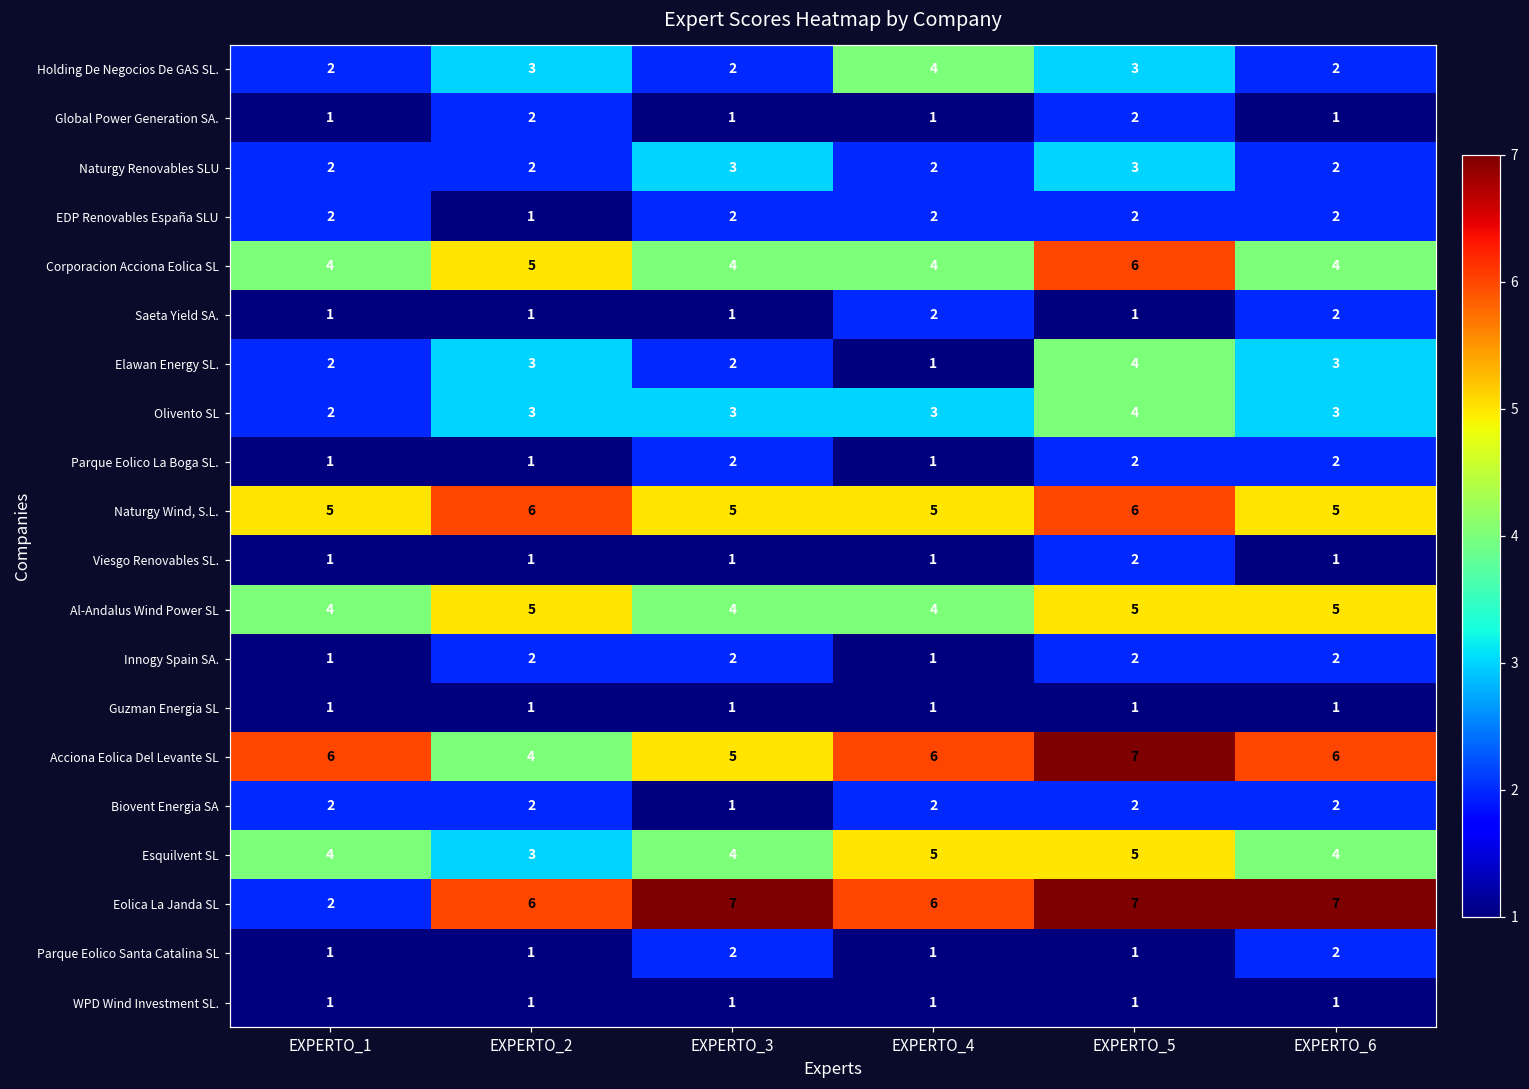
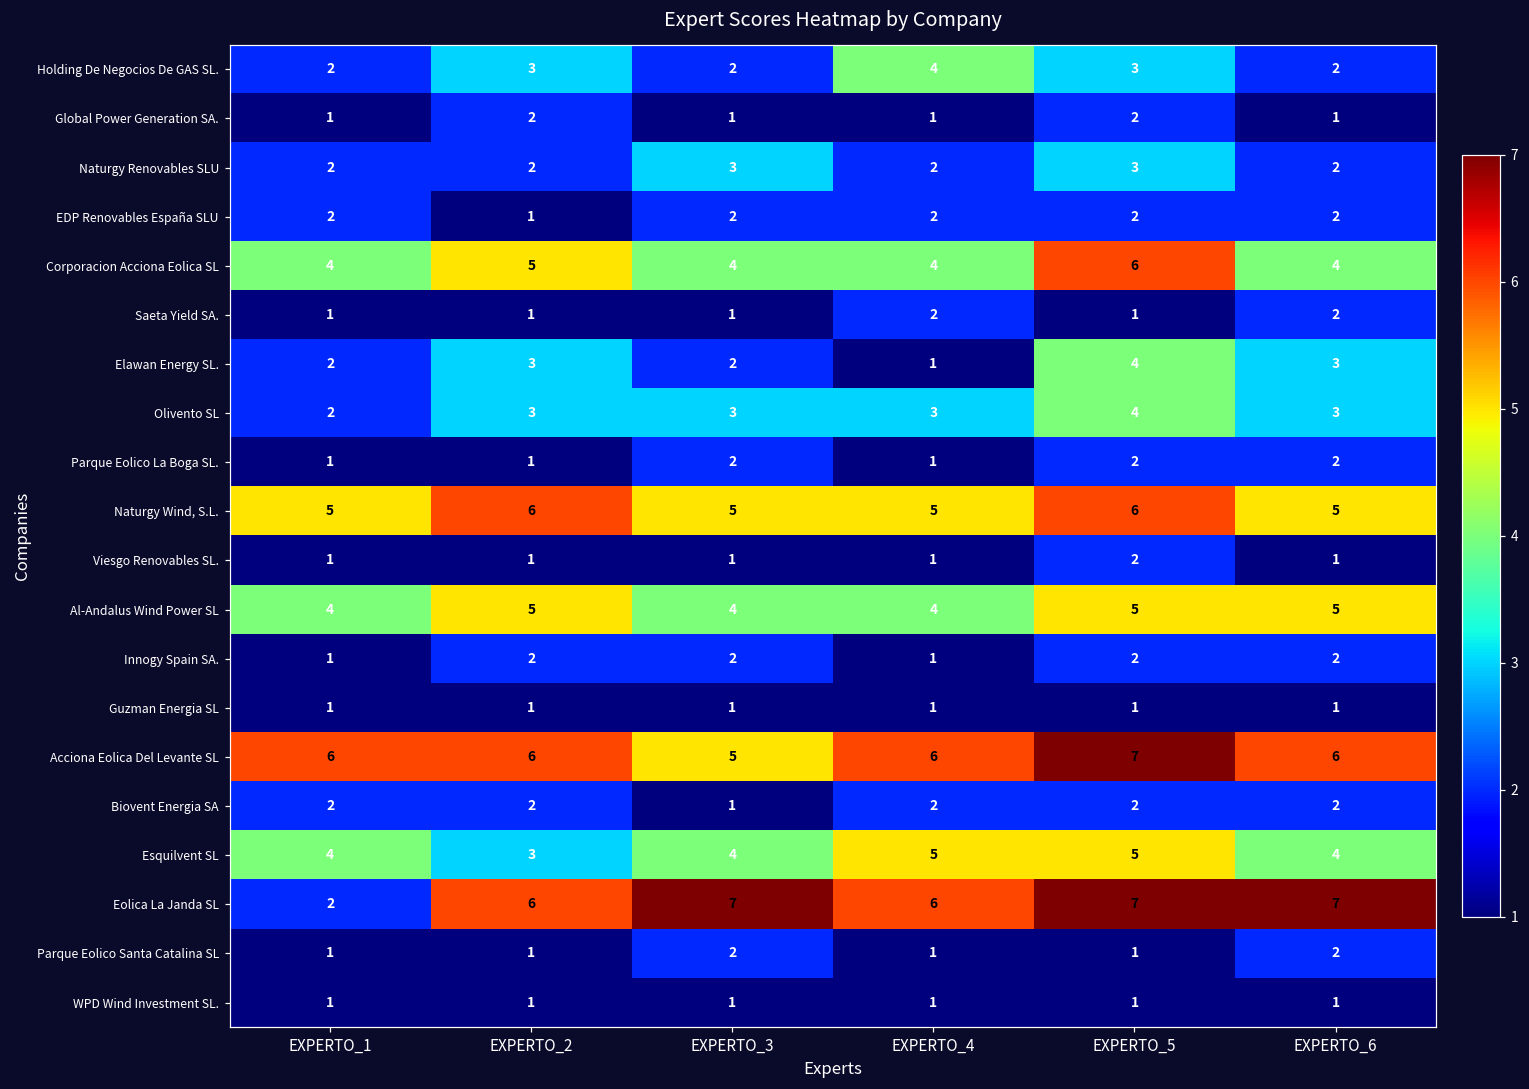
Acciona Eolica Del Levante SL, EXPERTO_2: 4 -> 6
